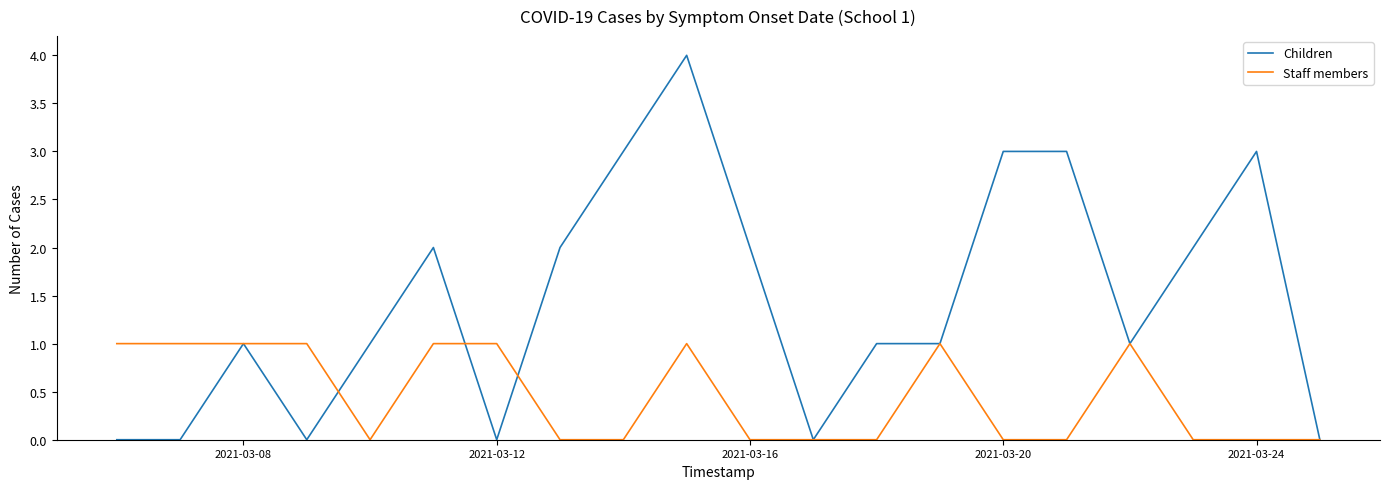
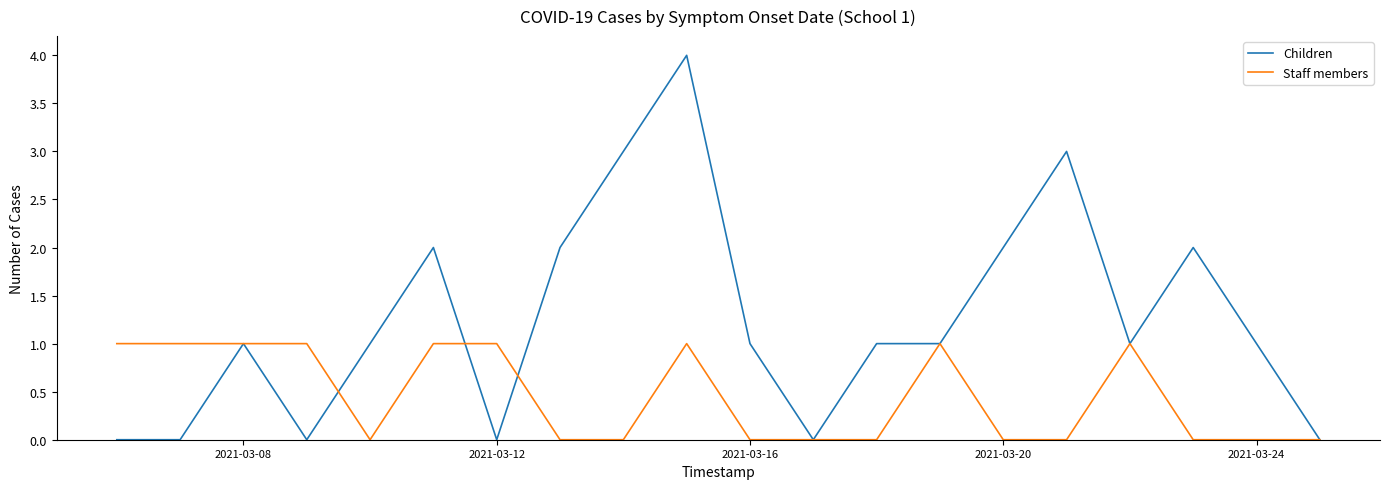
Children, 2021-03-16: 2 -> 1
Children, 2021-03-20: 3 -> 2
Children, 2021-03-24: 3 -> 1
